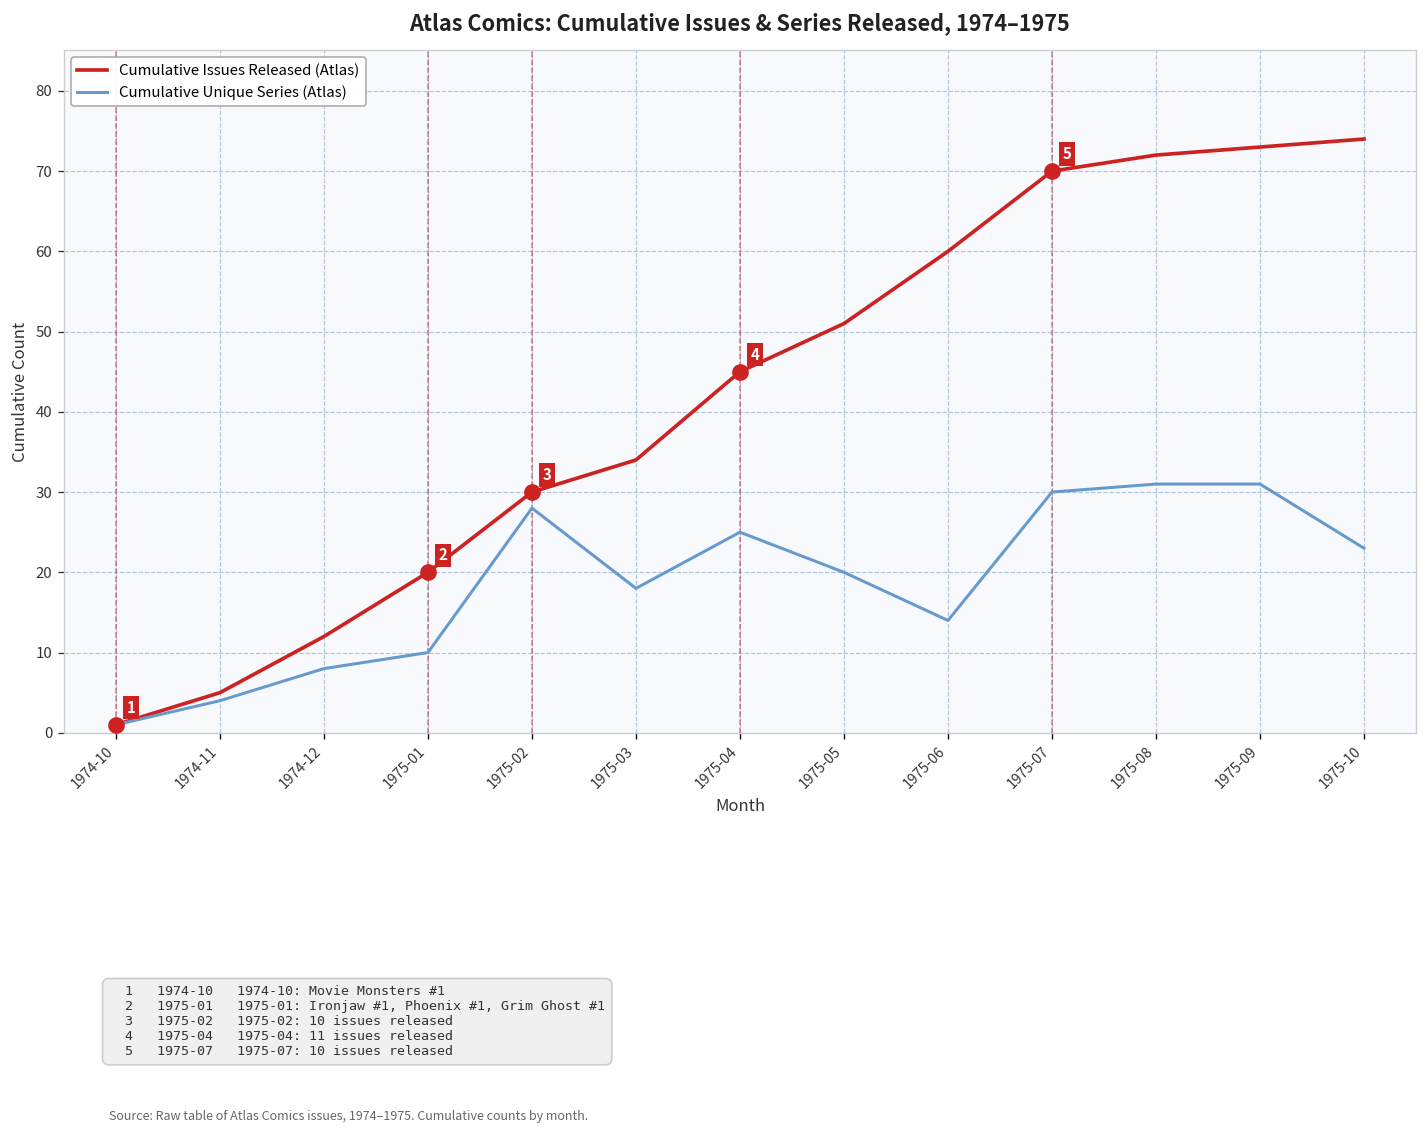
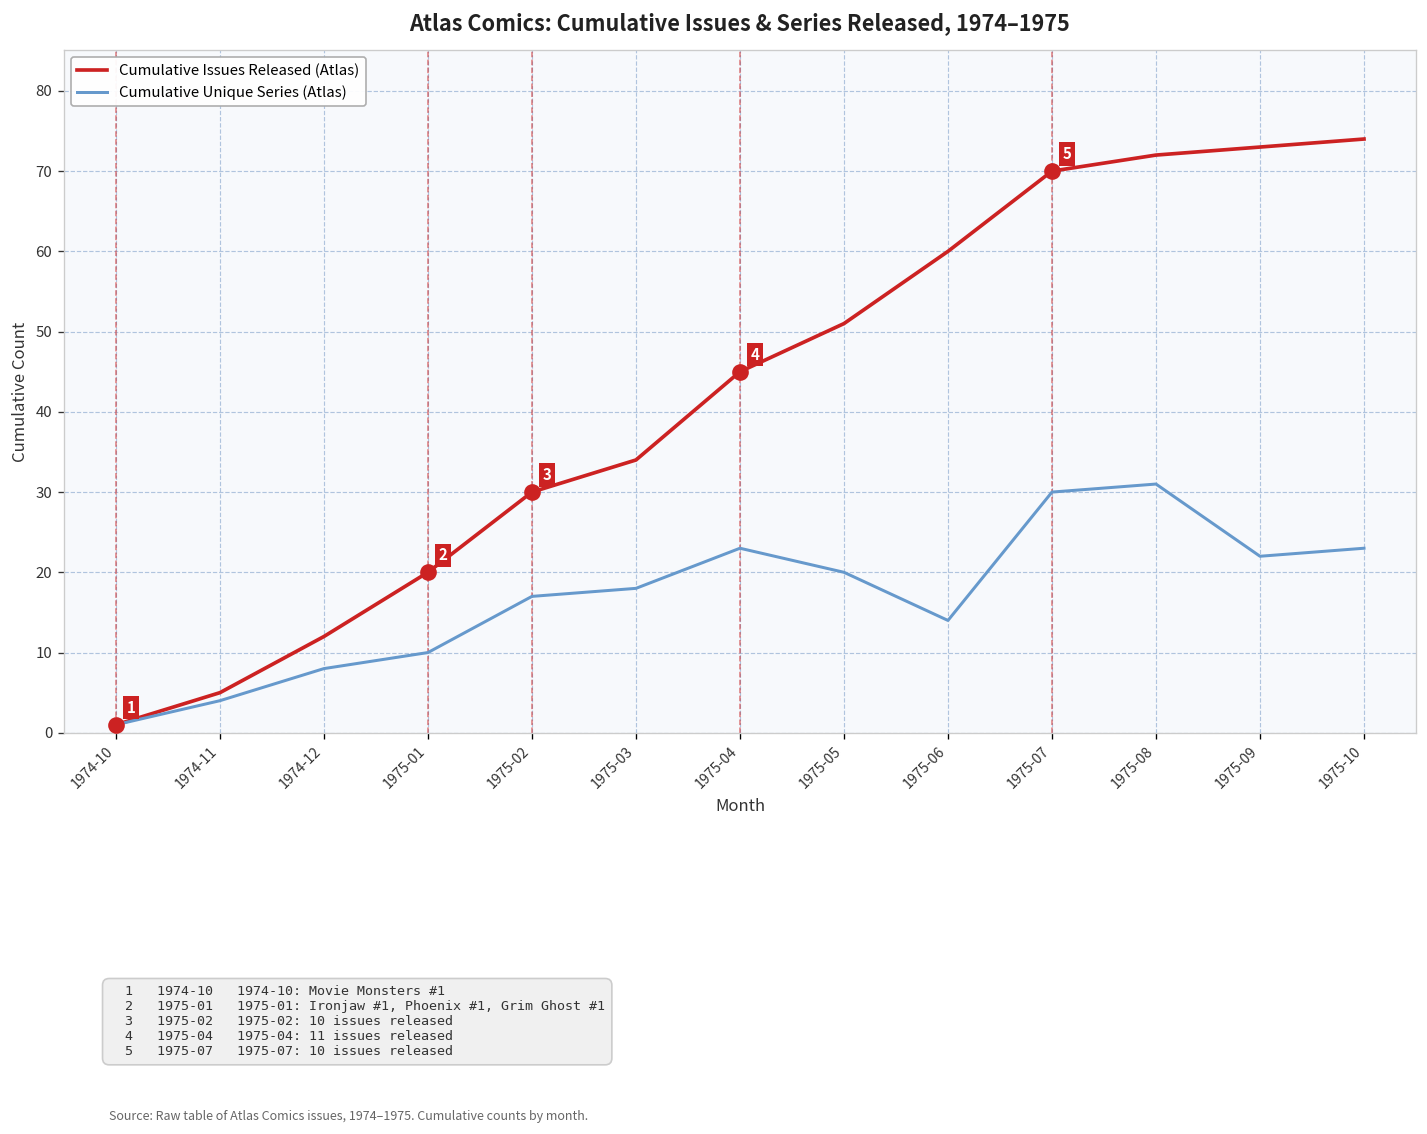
Cumulative Unique Series (Atlas), 1975-02: 28 -> 17
Cumulative Unique Series (Atlas), 1975-04: 25 -> 23
Cumulative Unique Series (Atlas), 1975-09: 31 -> 22
